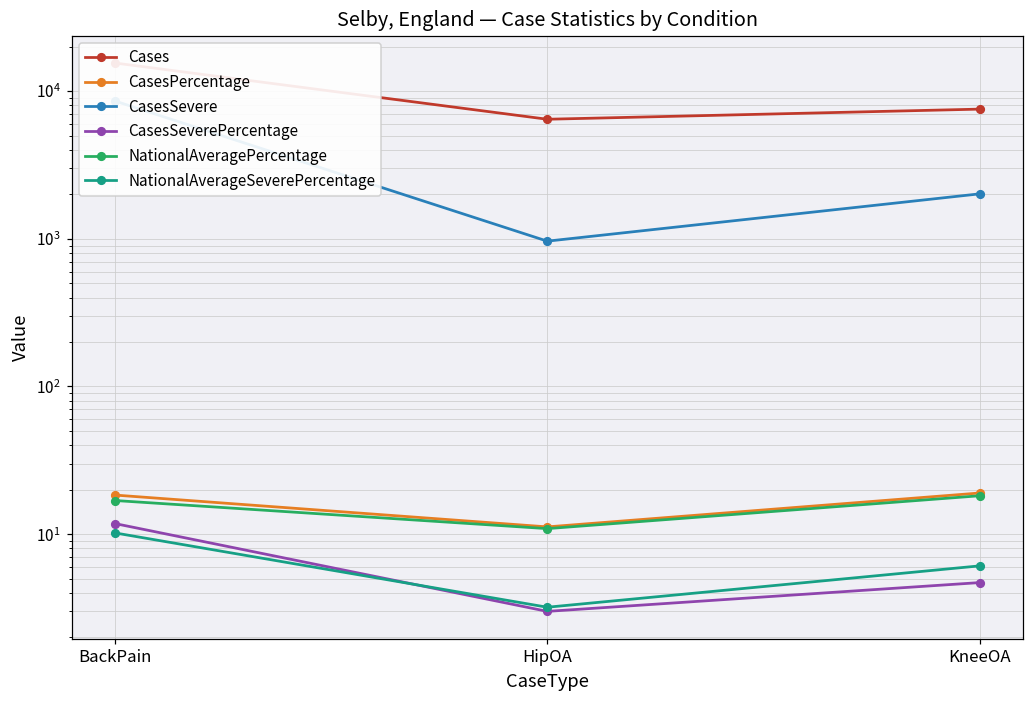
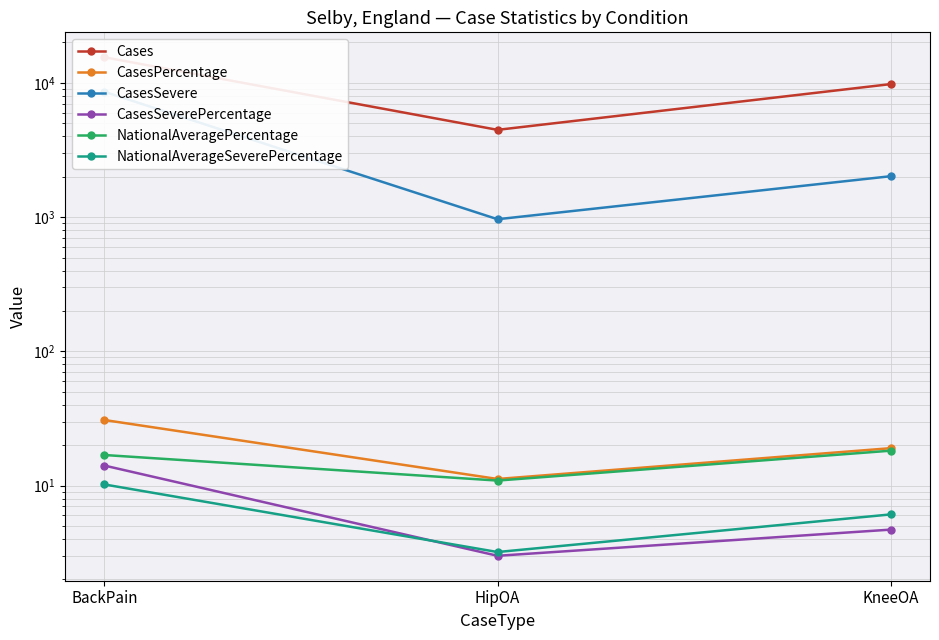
CasesPercentage, BackPain: 18 -> 31
CasesSeverePercentage, BackPain: 12 -> 14
Cases, HipOA: 6000 -> 4500
Cases, KneeOA: 8000 -> 10000
